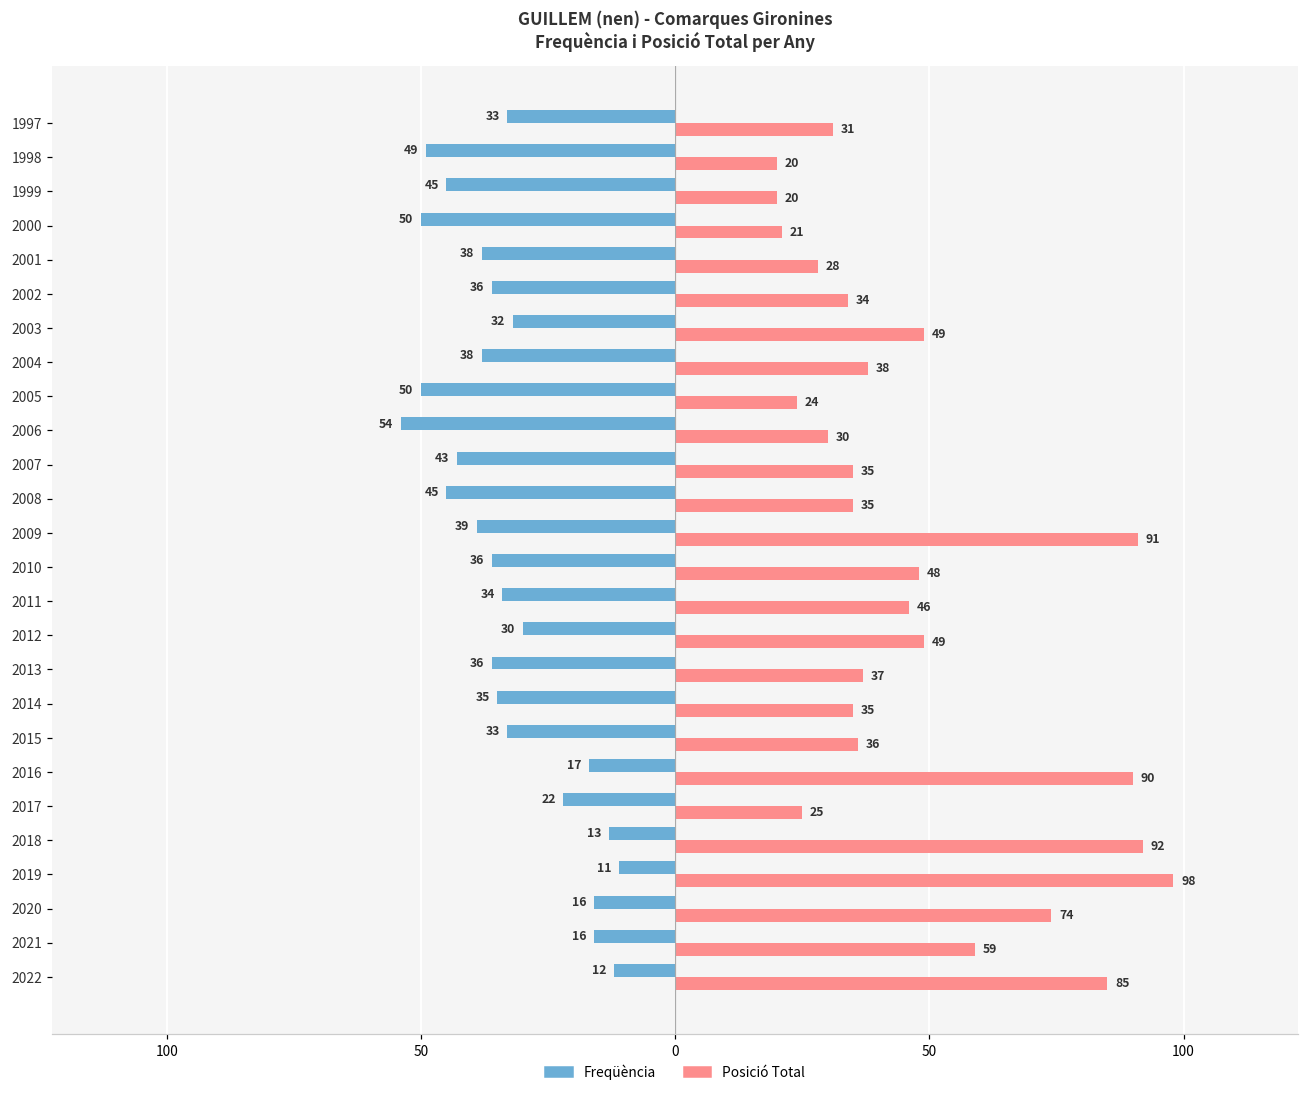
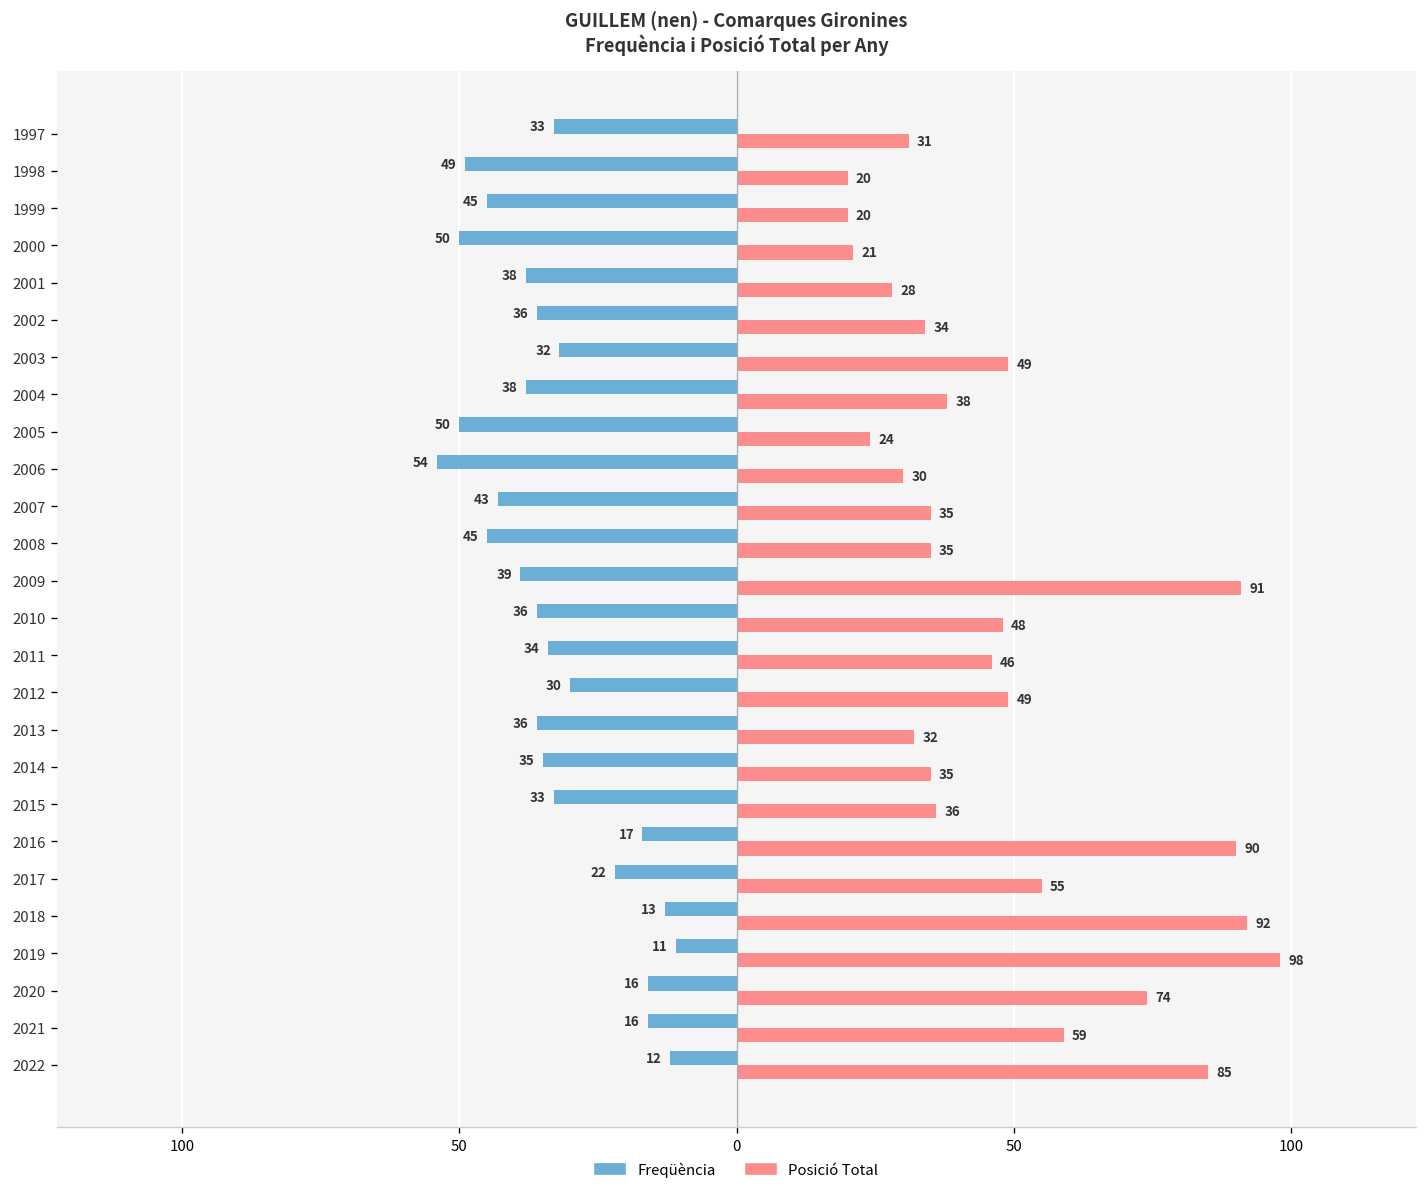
Posició Total, 2013: 37 -> 32
Posició Total, 2017: 25 -> 55
